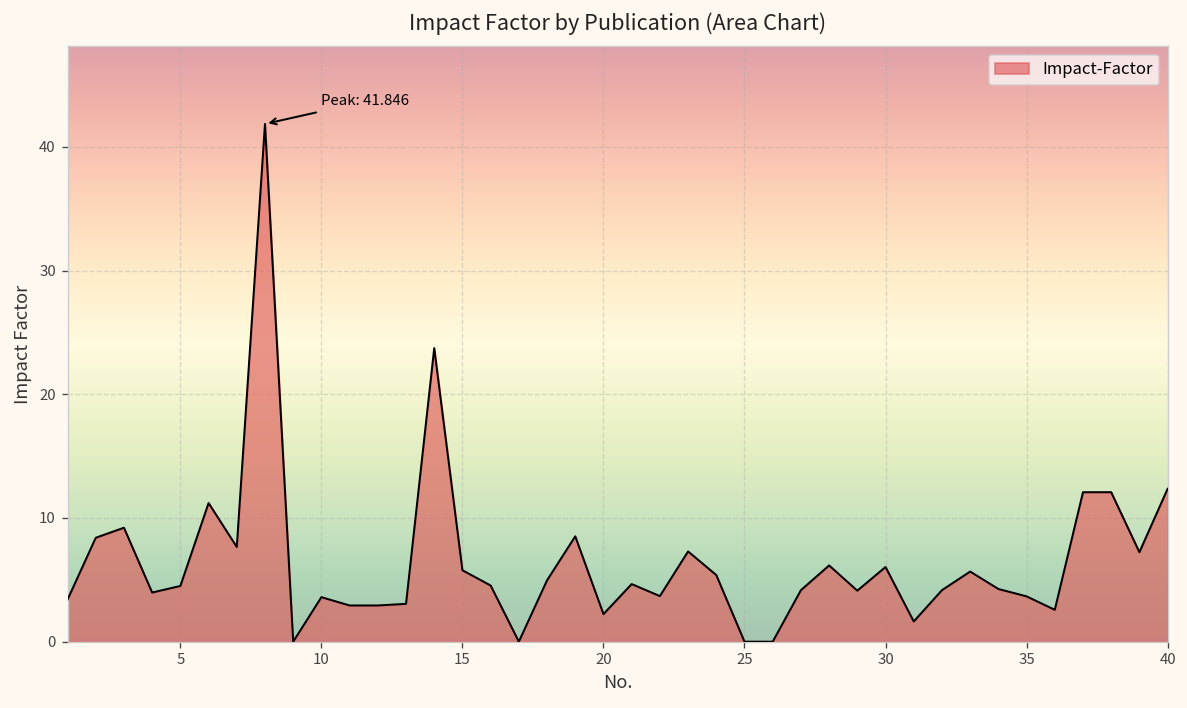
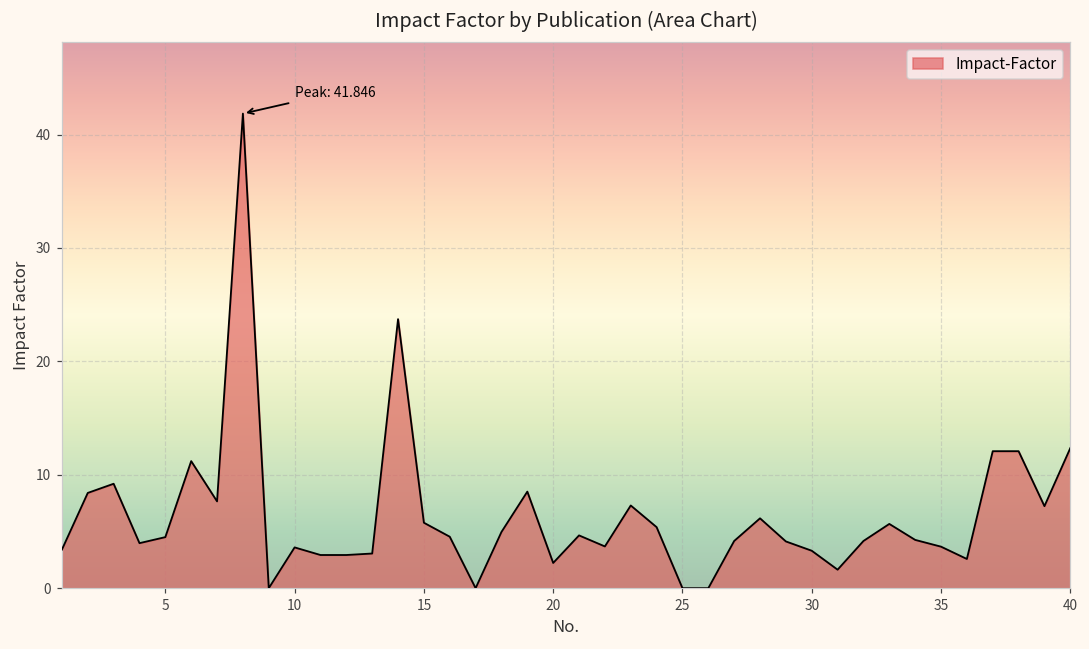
30: 6.0 -> 3.3
